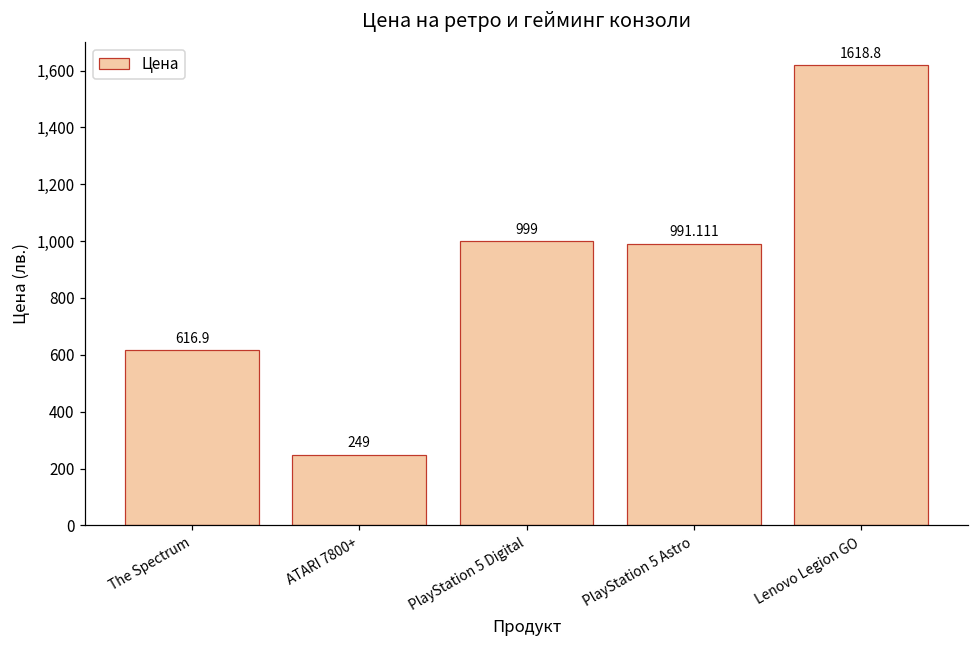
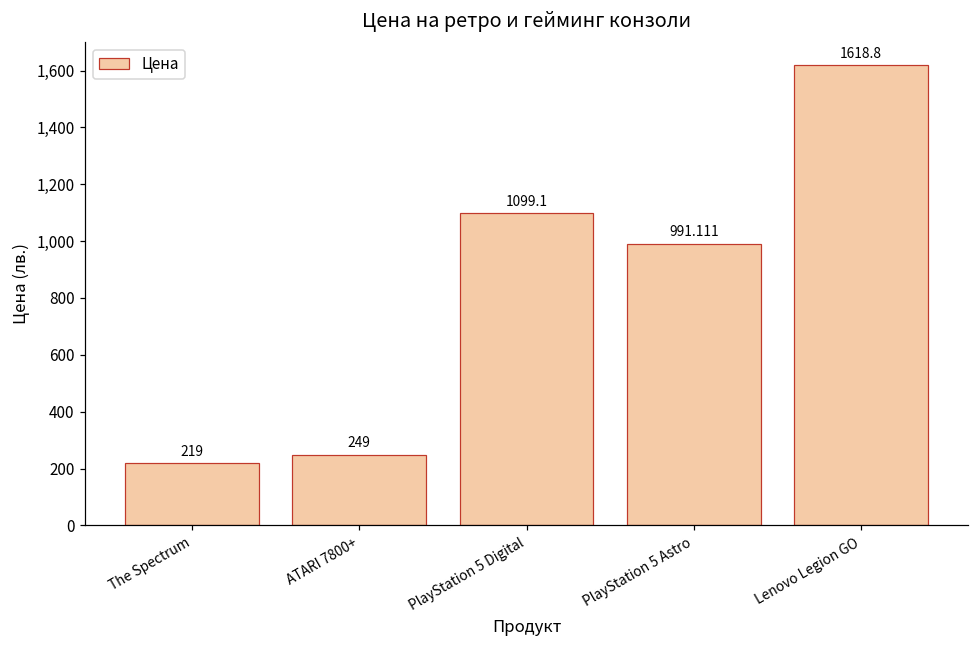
The Spectrum: 616.9 -> 219
PlayStation 5 Digital: 999 -> 1099.1
